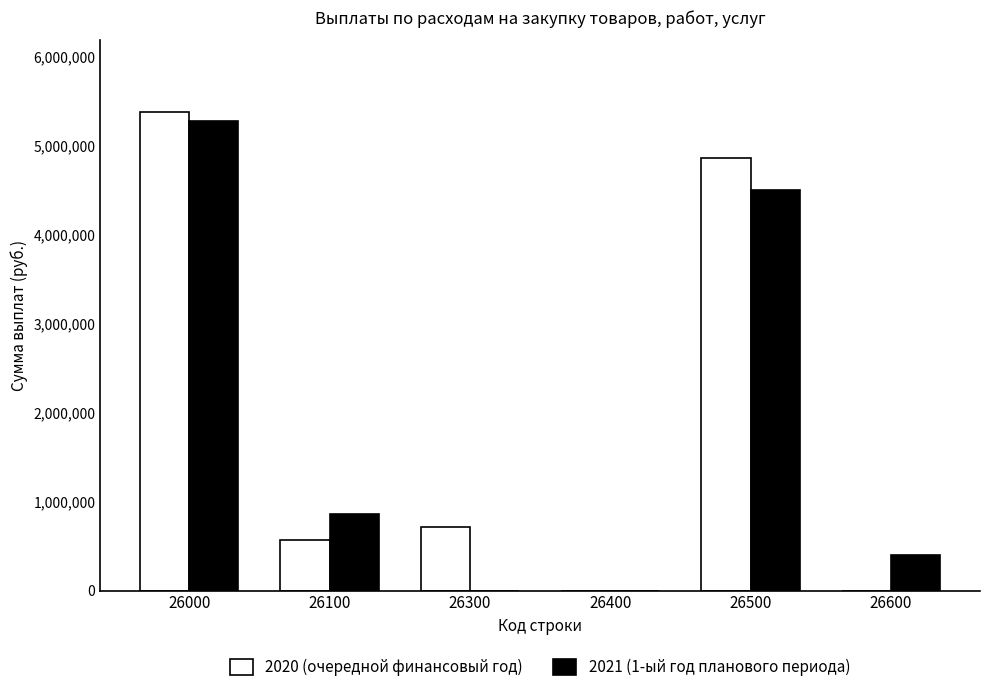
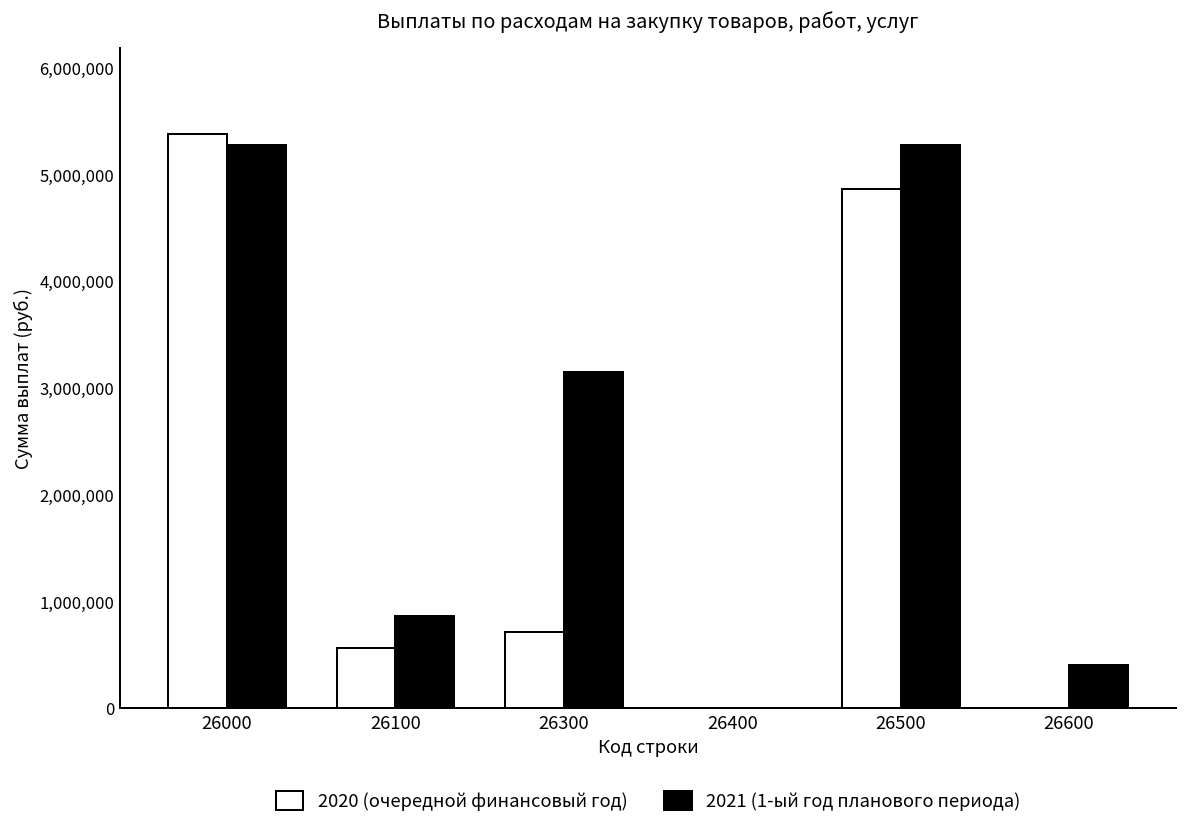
2021 (1-ый год планового периода), 26300: 0 -> 3,100,000
2021 (1-ый год планового периода), 26500: 4,500,000 -> 5,300,000
